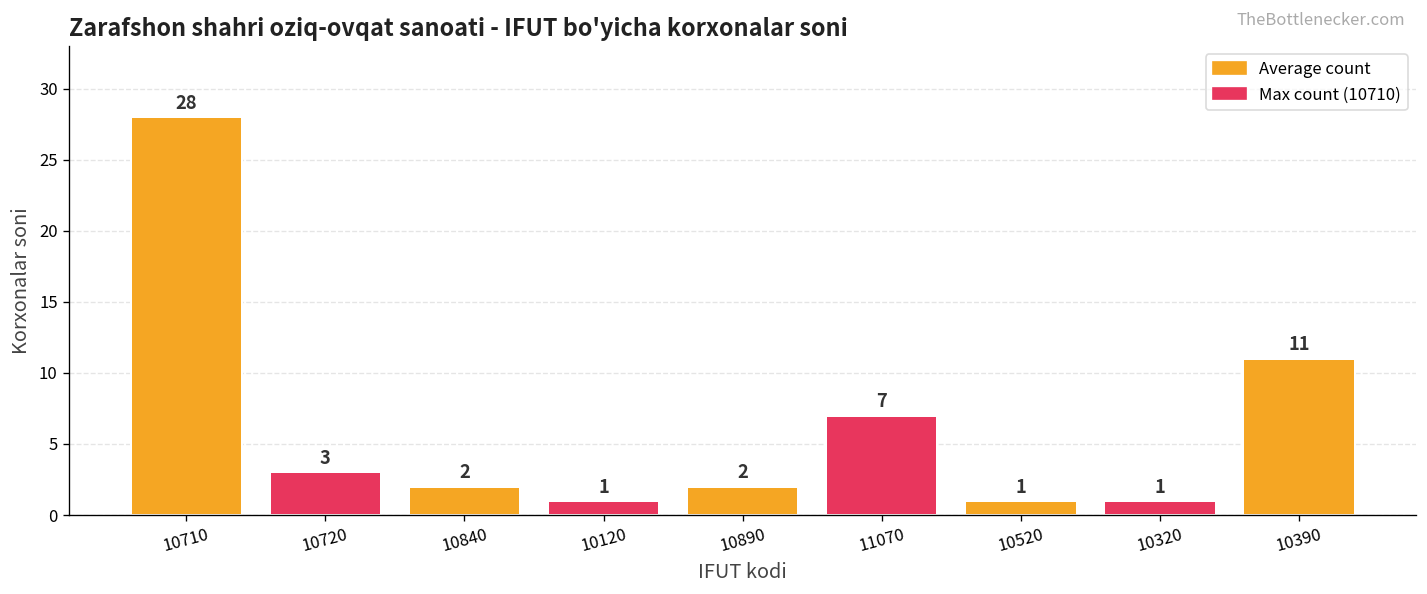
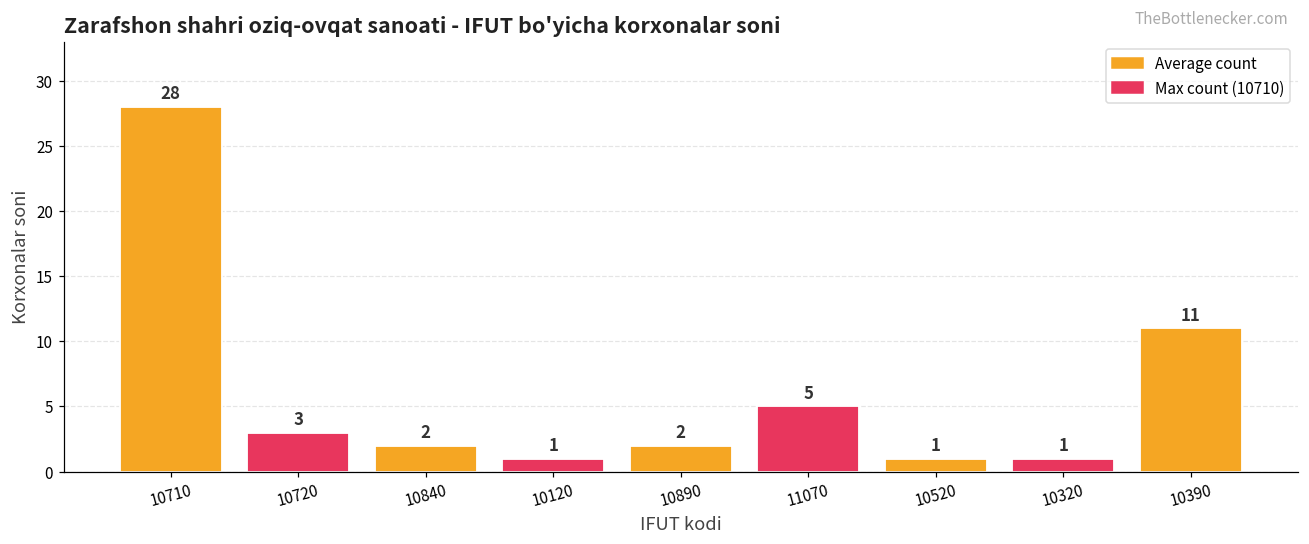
11070: 7 -> 5
